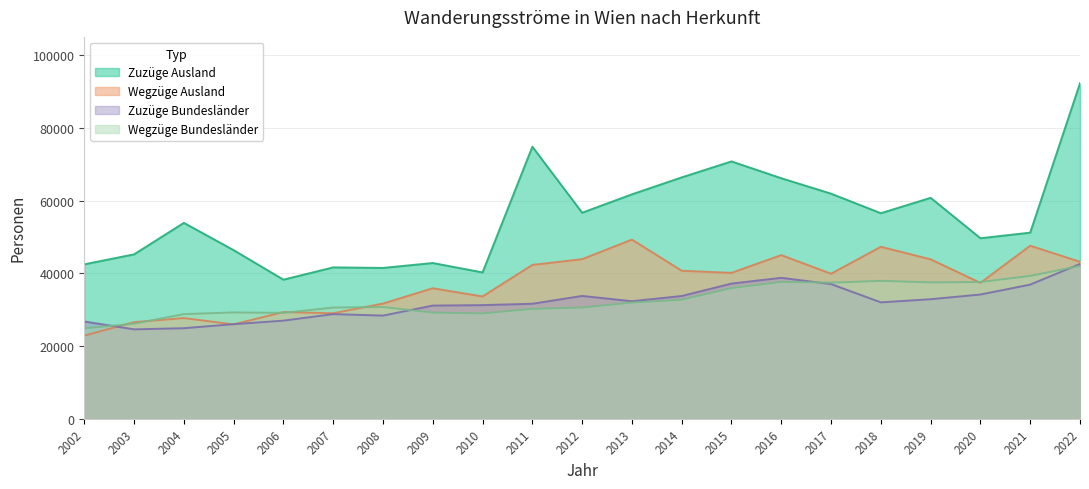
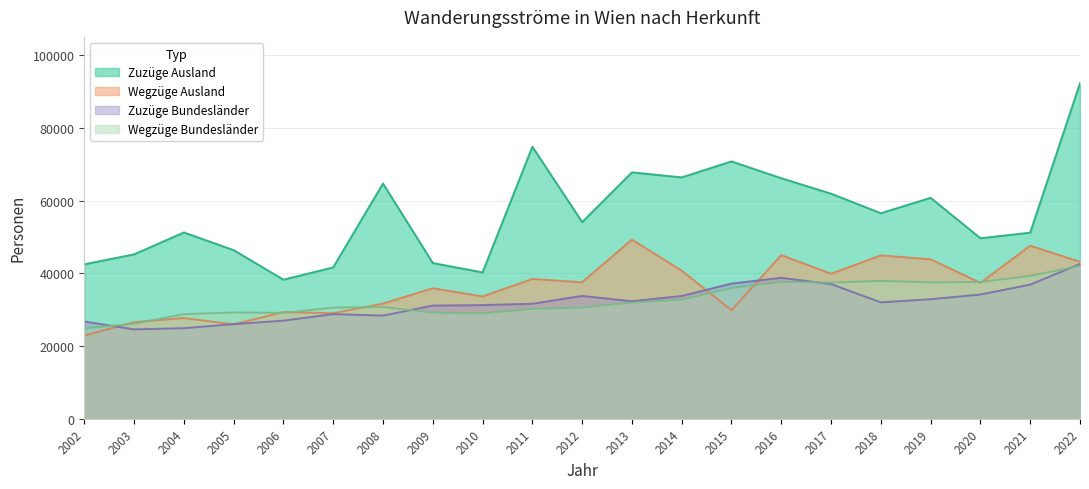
Zuzüge Ausland, 2004: 54000 -> 51000
Zuzüge Ausland, 2008: 41000 -> 65000
Wegzüge Ausland, 2011: 42000 -> 38000
Zuzüge Ausland, 2012: 57000 -> 54000
Wegzüge Ausland, 2012: 44000 -> 38000
Zuzüge Ausland, 2013: 62000 -> 68000
Wegzüge Ausland, 2015: 40000 -> 30000
Wegzüge Ausland, 2018: 47000 -> 45000
